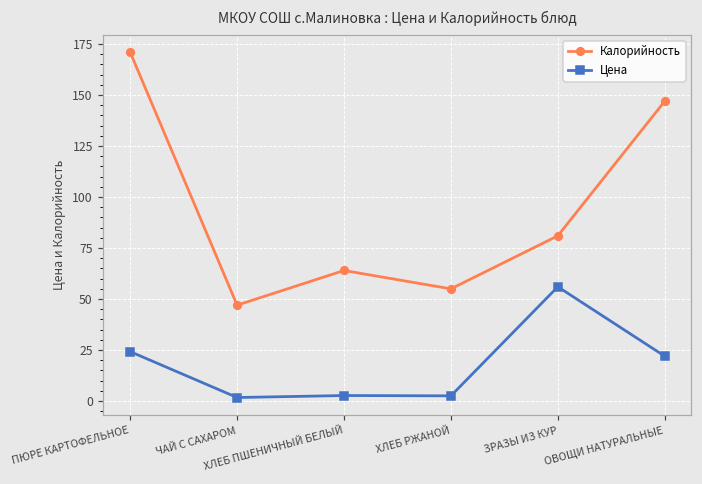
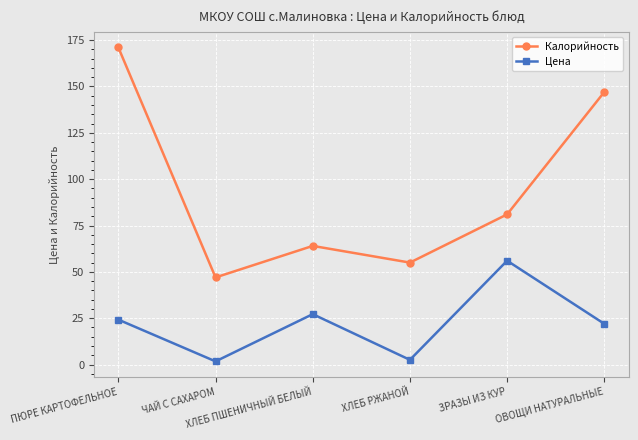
Цена, ХЛЕБ ПШЕНИЧНЫЙ БЕЛЫЙ: 3 -> 27
